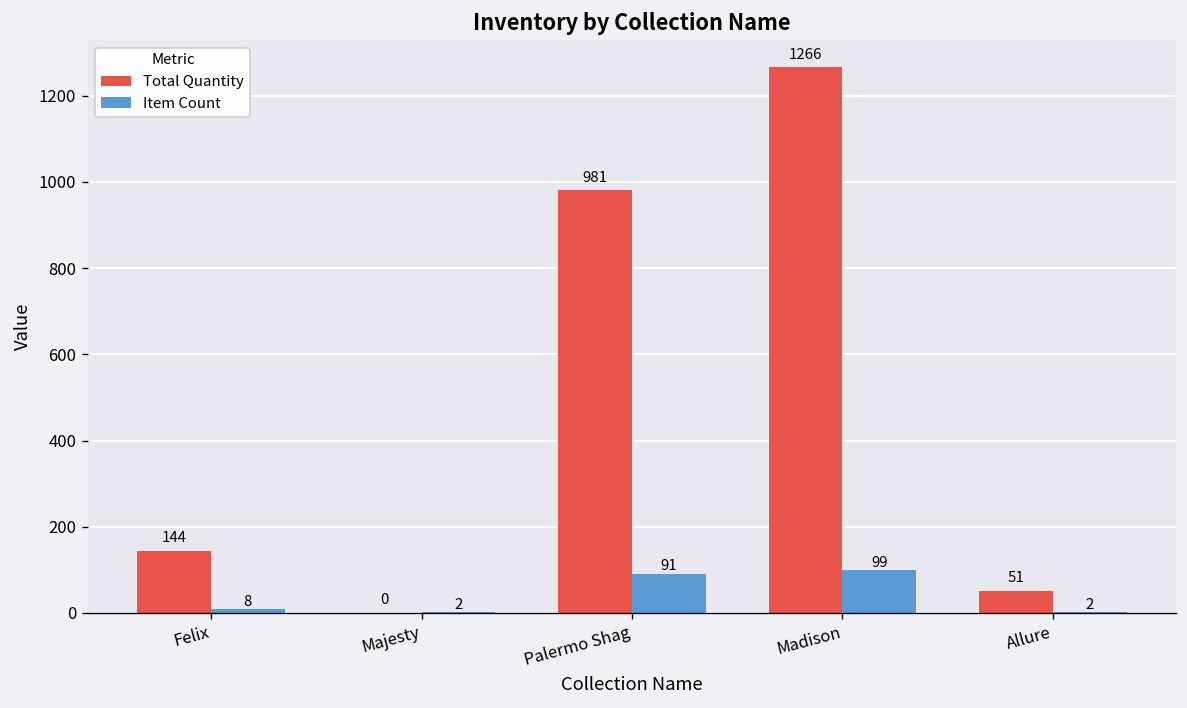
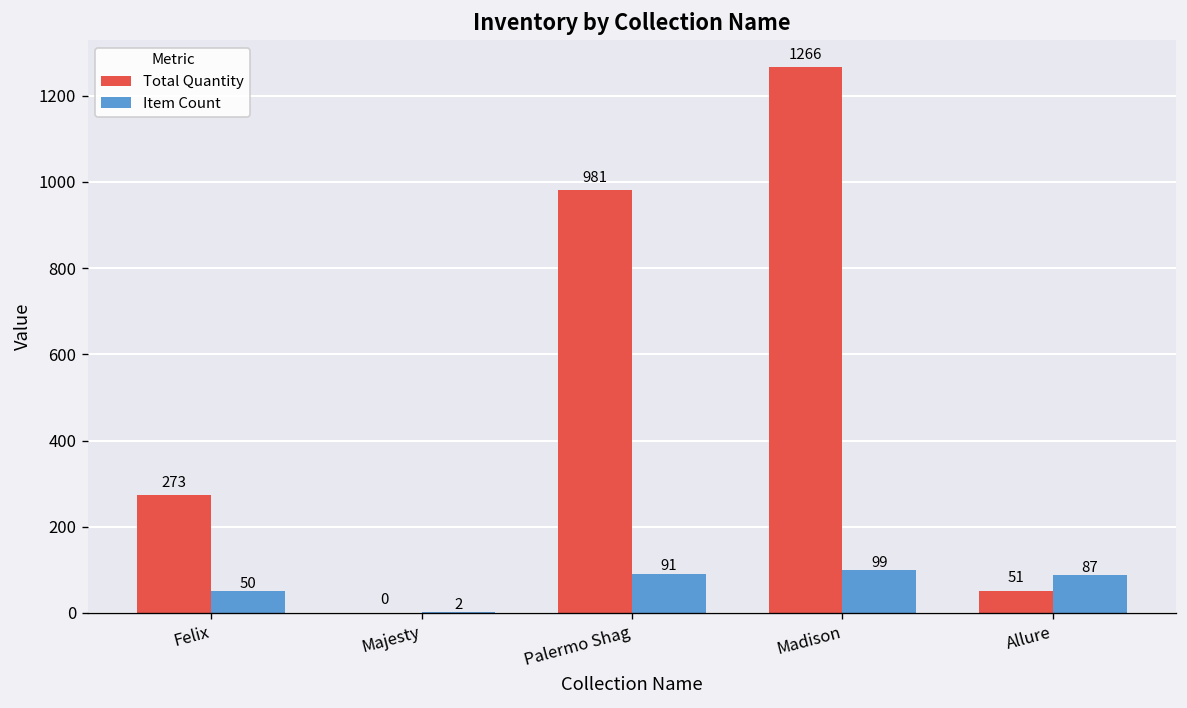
Total Quantity, Felix: 144 -> 273
Item Count, Felix: 8 -> 50
Item Count, Allure: 2 -> 87
